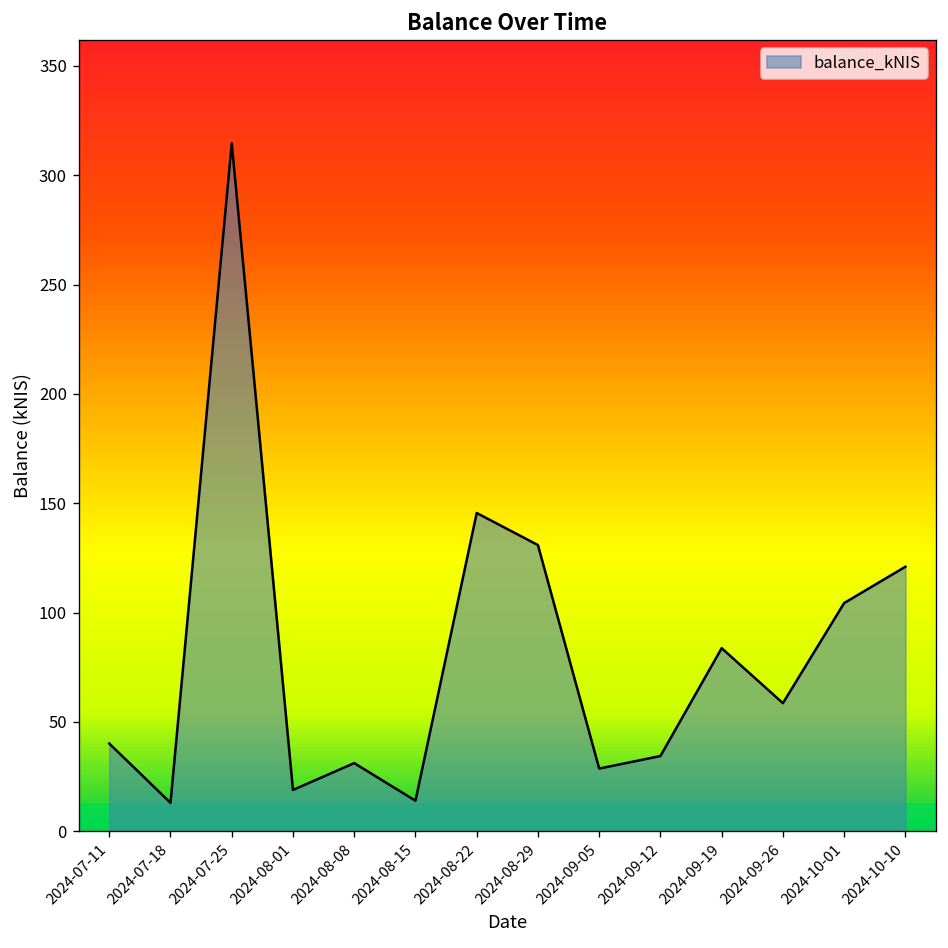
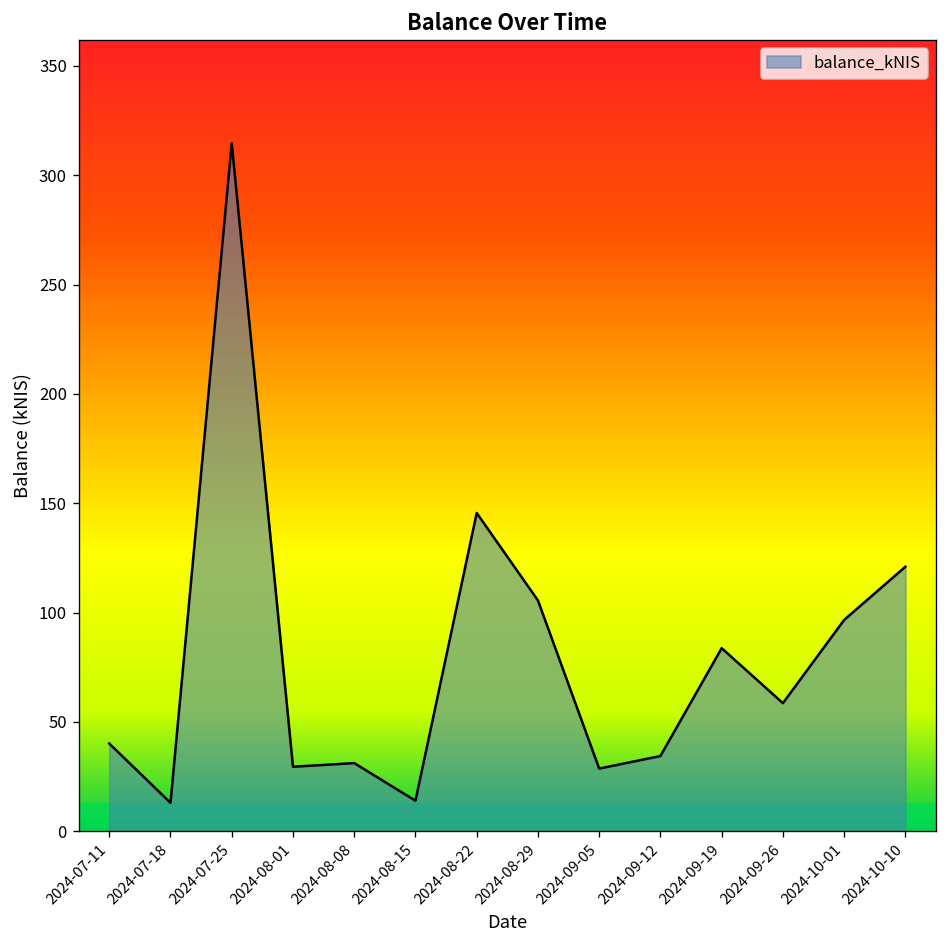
2024-08-01: 19 -> 30
2024-08-29: 131 -> 106
2024-10-01: 104 -> 97
